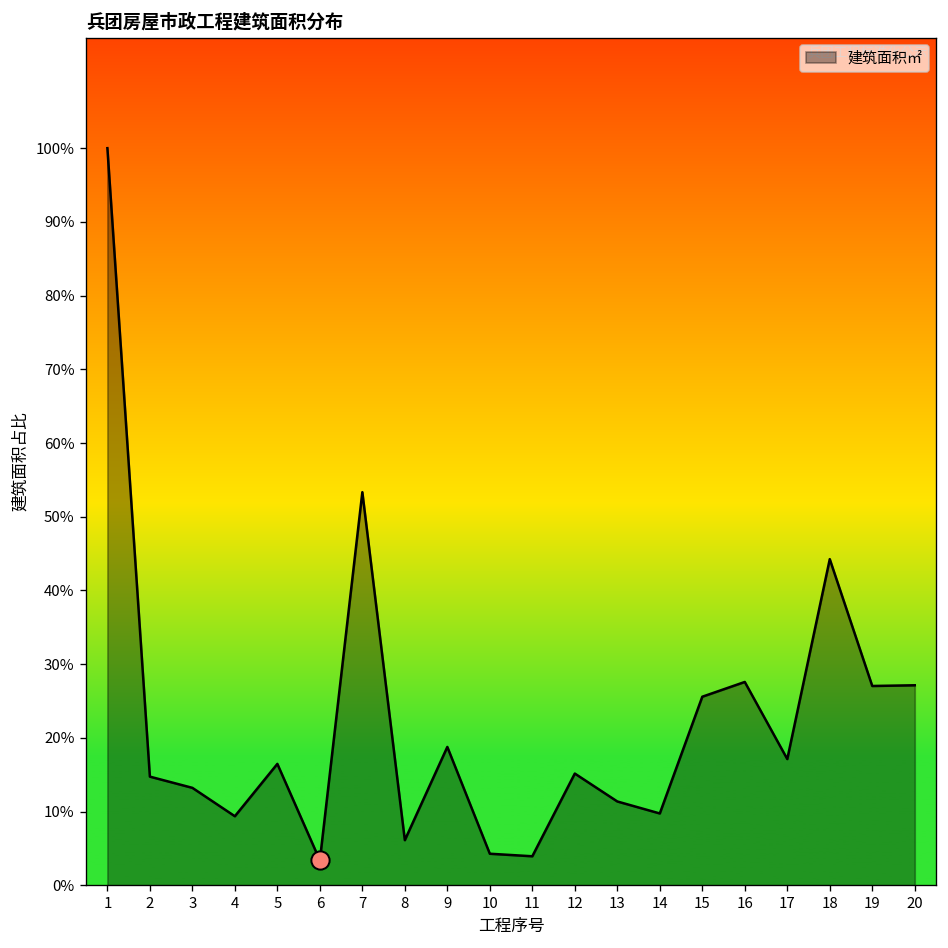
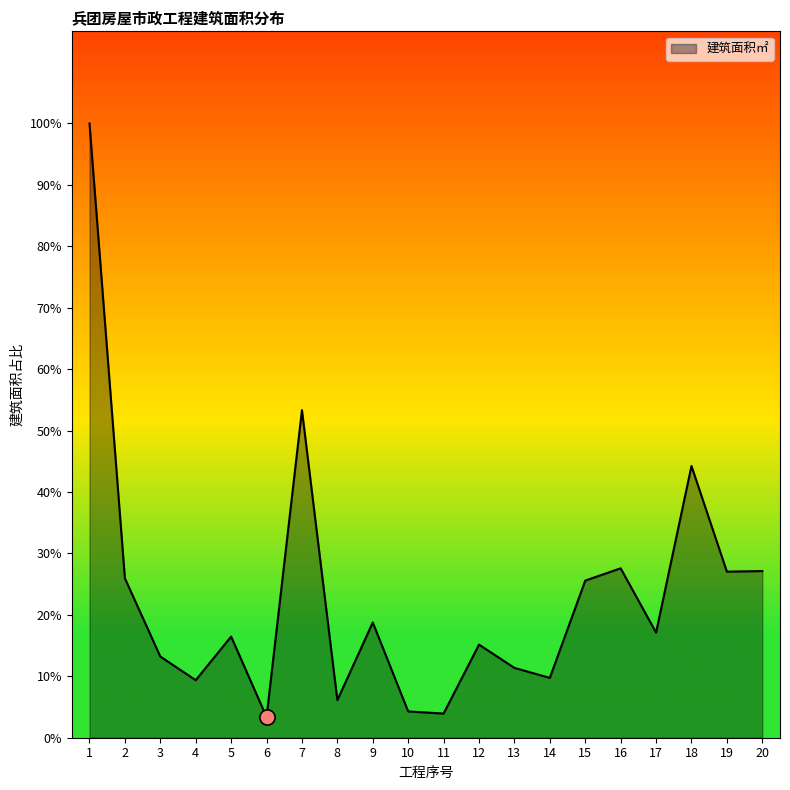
建筑面积㎡, 2: 15% -> 26%
